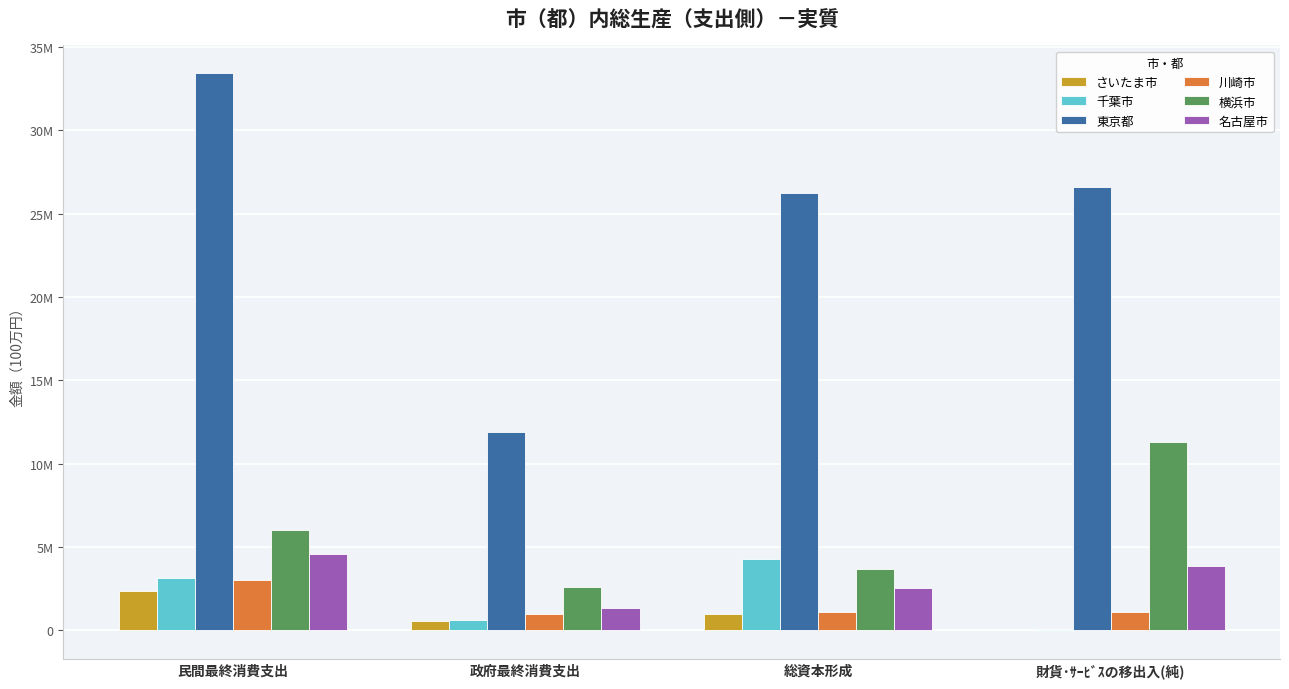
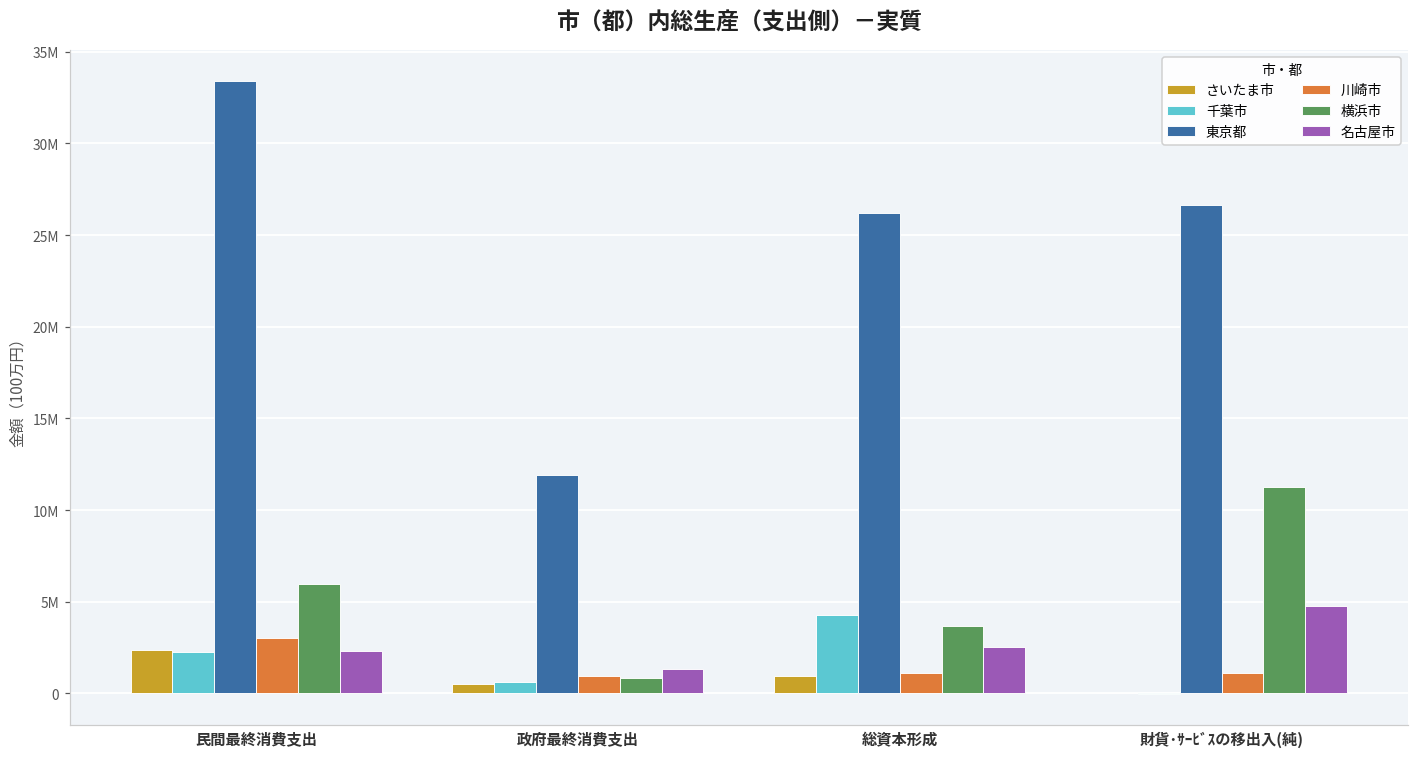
千葉市, 民間最終消費支出: 3100000 -> 2300000
名古屋市, 民間最終消費支出: 4600000 -> 2300000
横浜市, 政府最終消費支出: 2600000 -> 900000
名古屋市, 財貨･ｻｰﾋﾞｽの移出入(純): 3900000 -> 4700000
